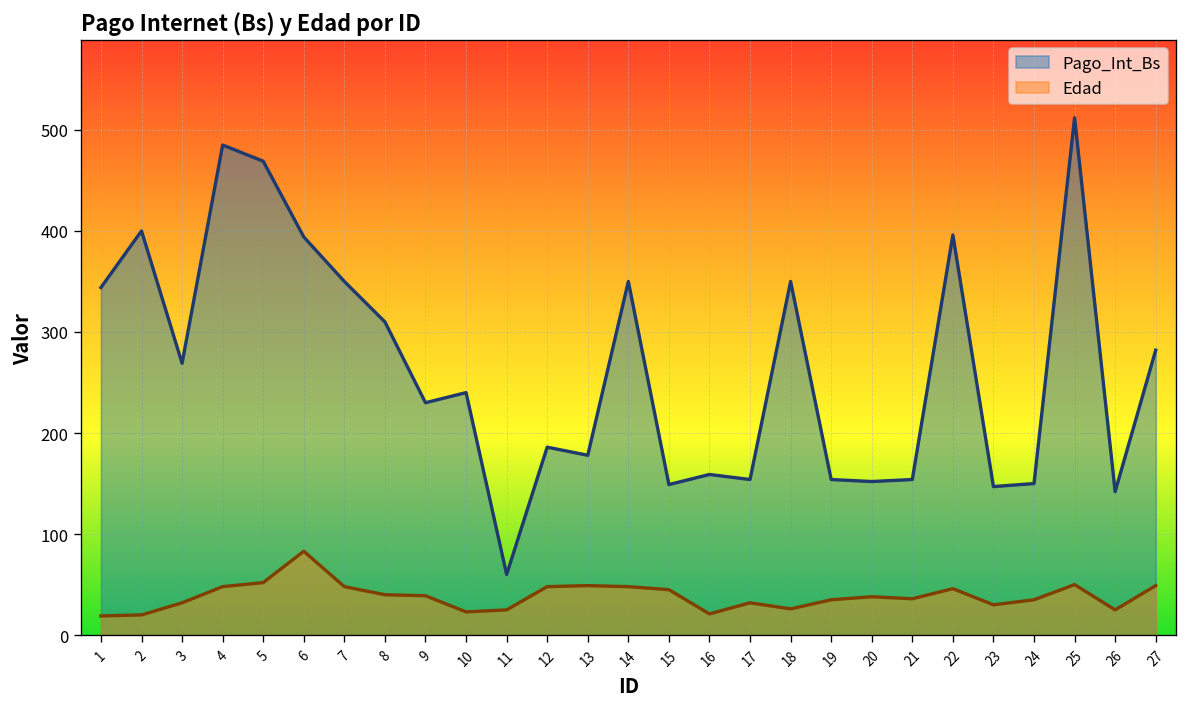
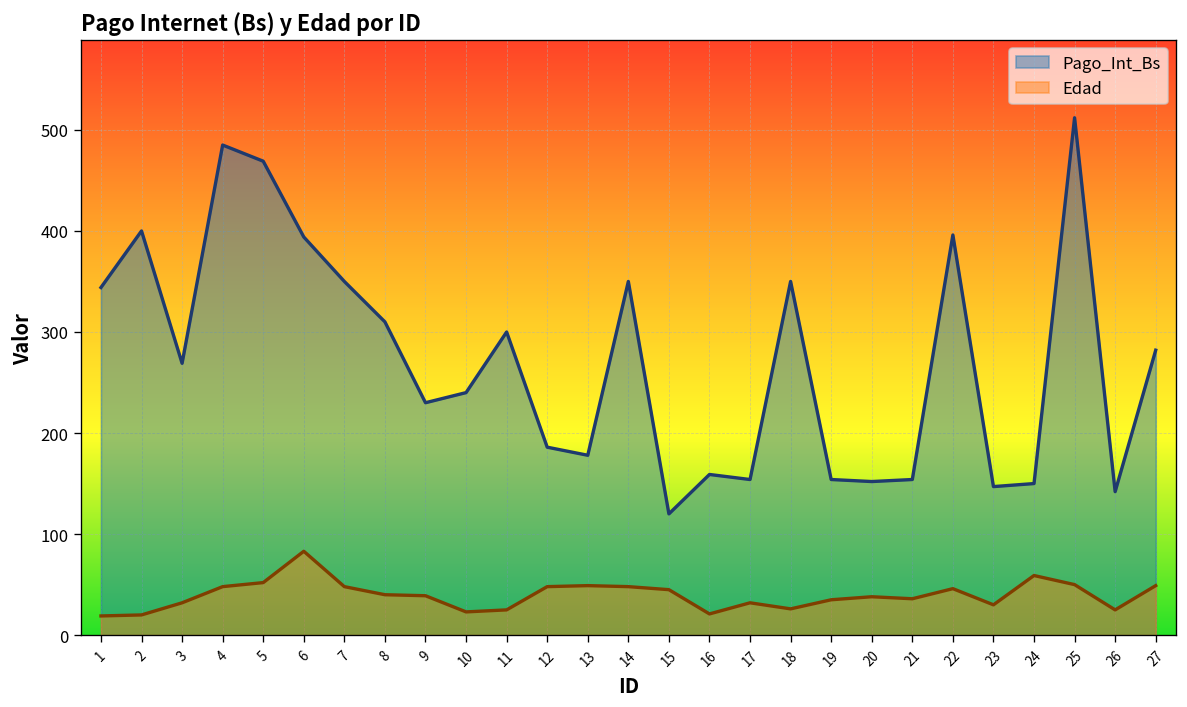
Pago_Int_Bs, 11: 60 -> 300
Pago_Int_Bs, 15: 150 -> 120
Edad, 24: 40 -> 60
